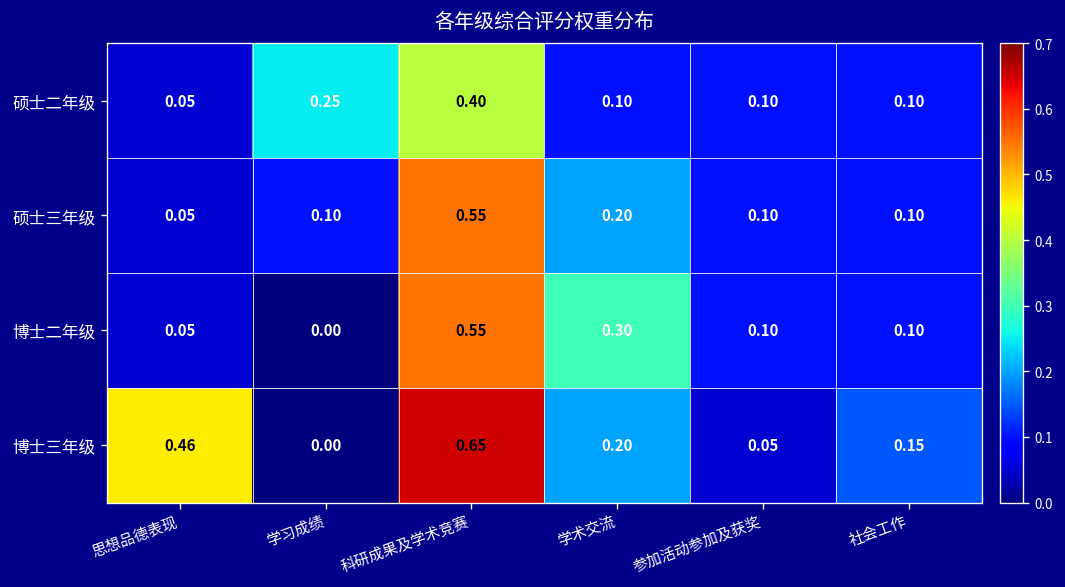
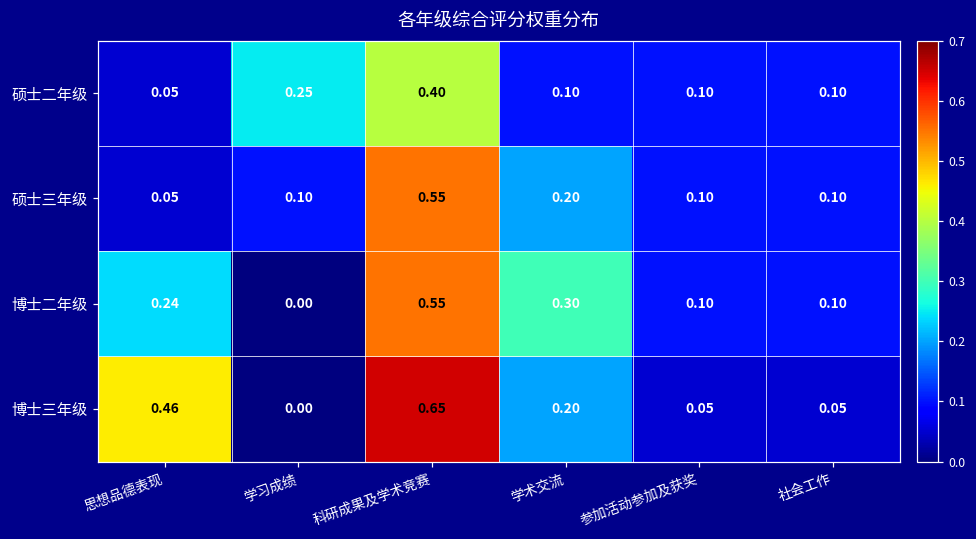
博士二年级, 思想品德表现: 0.05 -> 0.24
博士三年级, 社会工作: 0.15 -> 0.05
